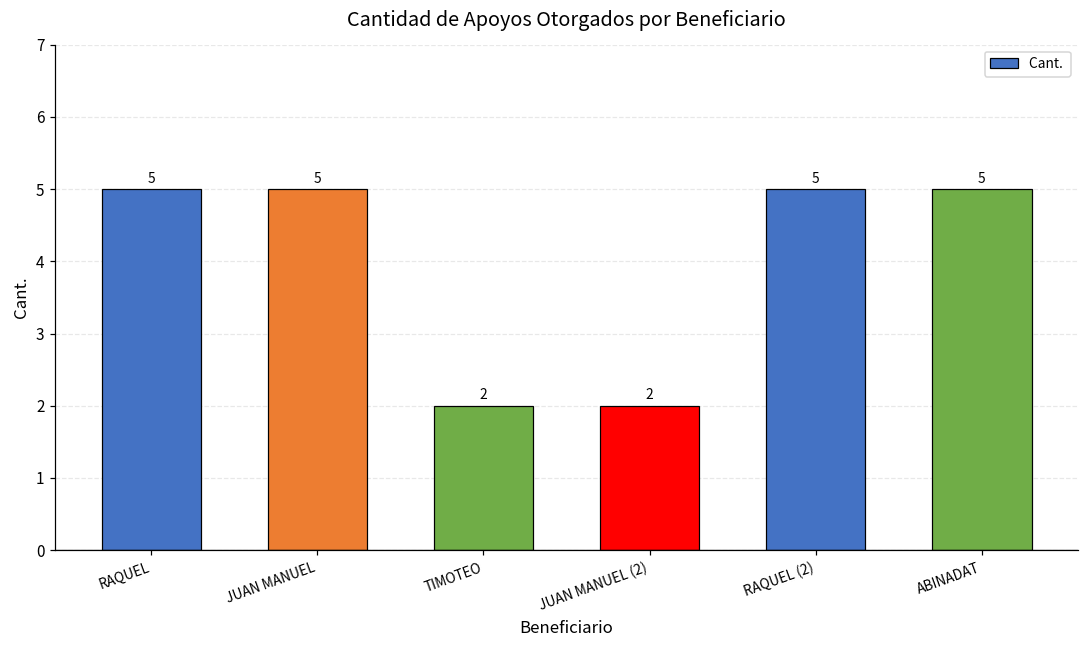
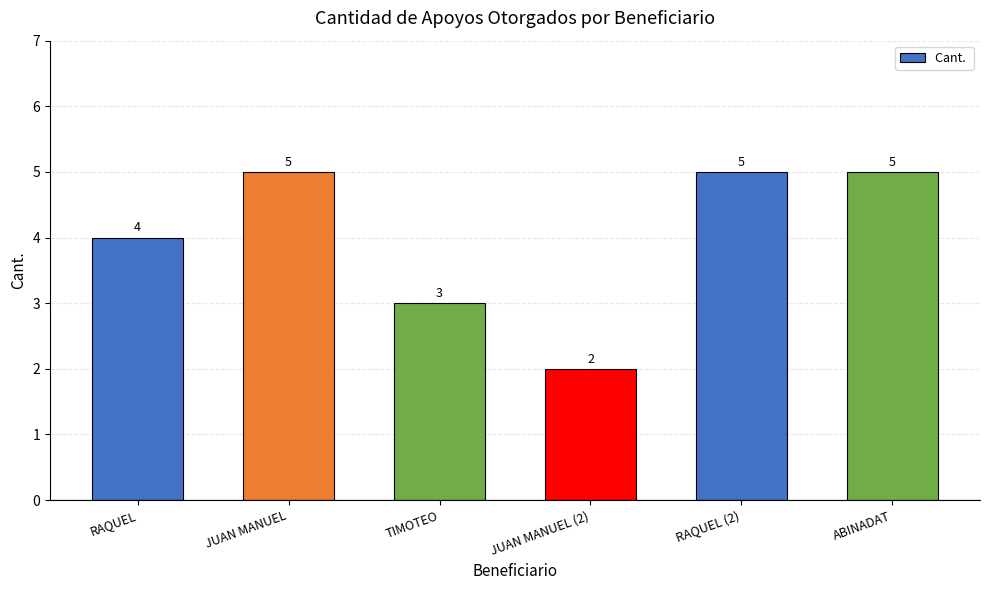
RAQUEL: 5 -> 4
TIMOTEO: 2 -> 3
